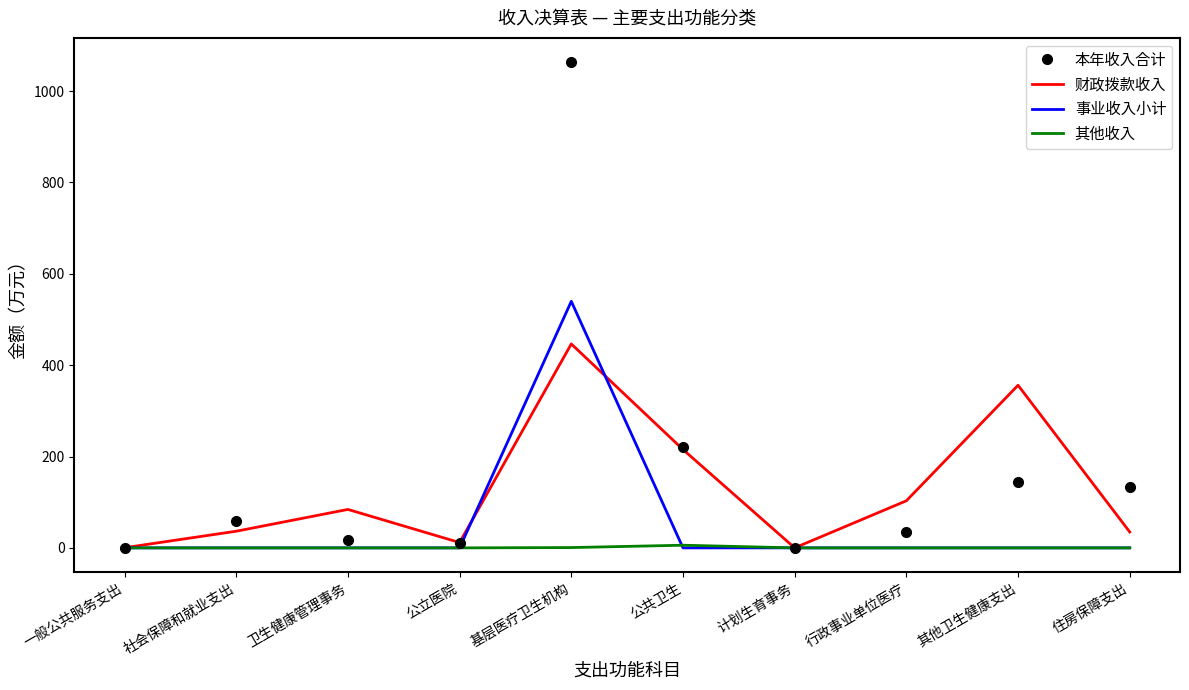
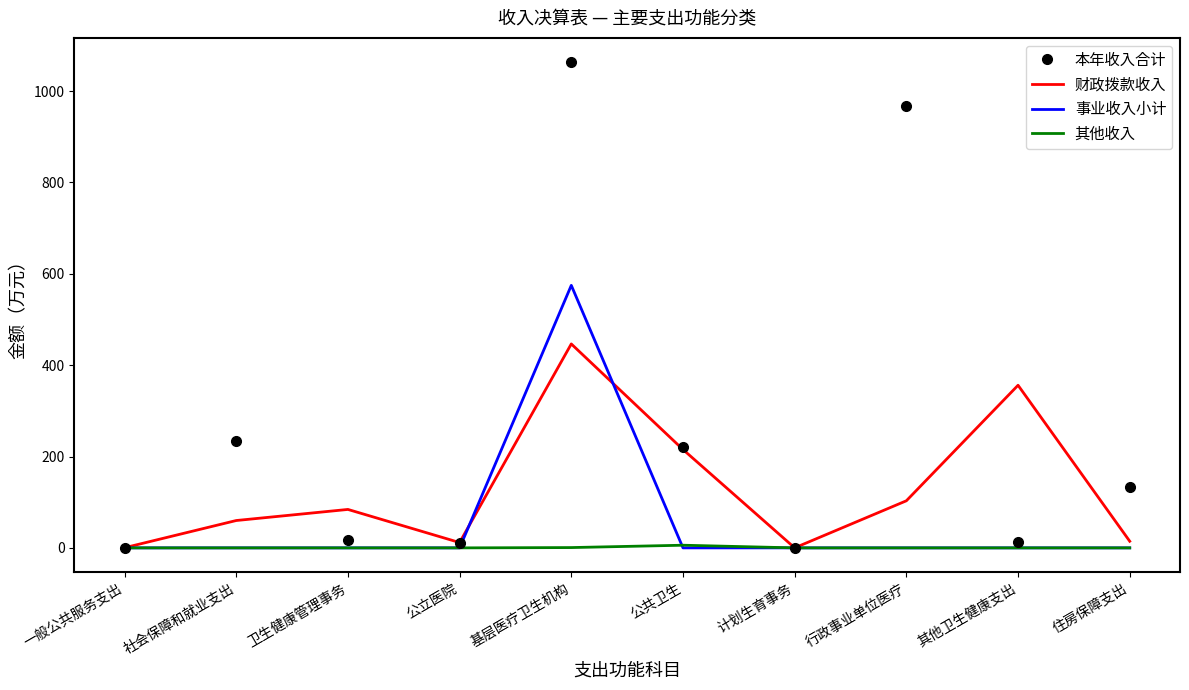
本年收入合计, 社会保障和就业支出: 60 -> 230
财政拨款收入, 社会保障和就业支出: 40 -> 60
事业收入小计, 基层医疗卫生机构: 540 -> 570
本年收入合计, 行政事业单位医疗: 40 -> 970
本年收入合计, 其他卫生健康支出: 140 -> 10
财政拨款收入, 住房保障支出: 30 -> 10
